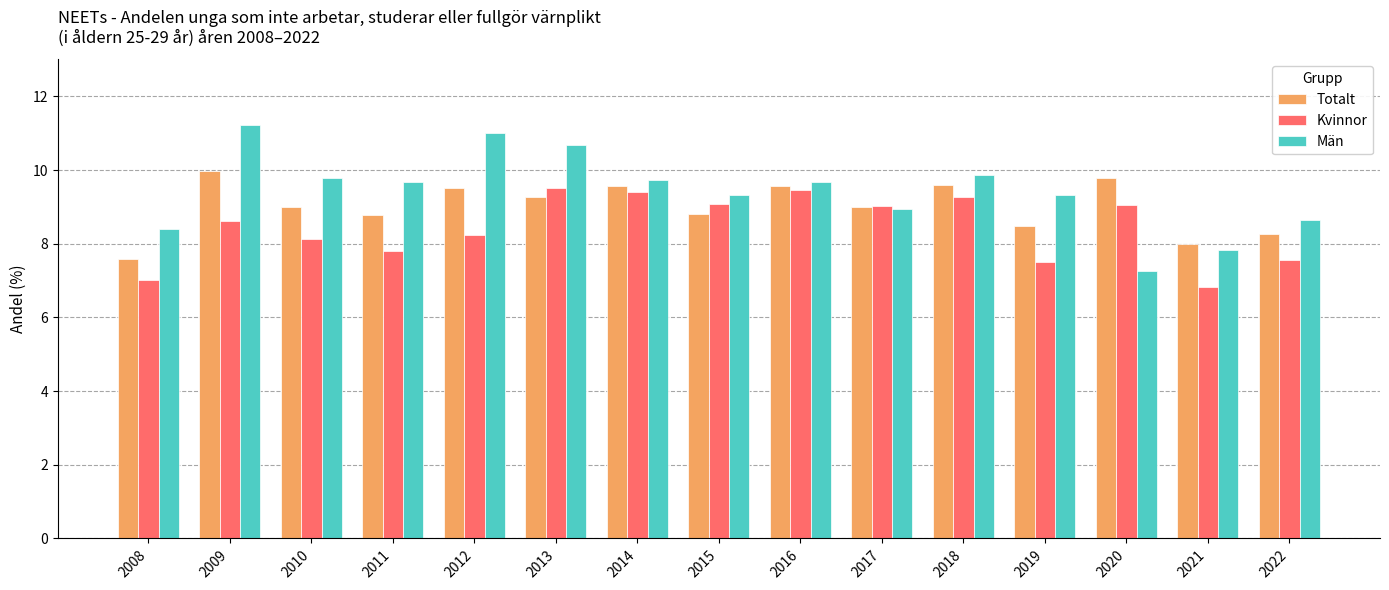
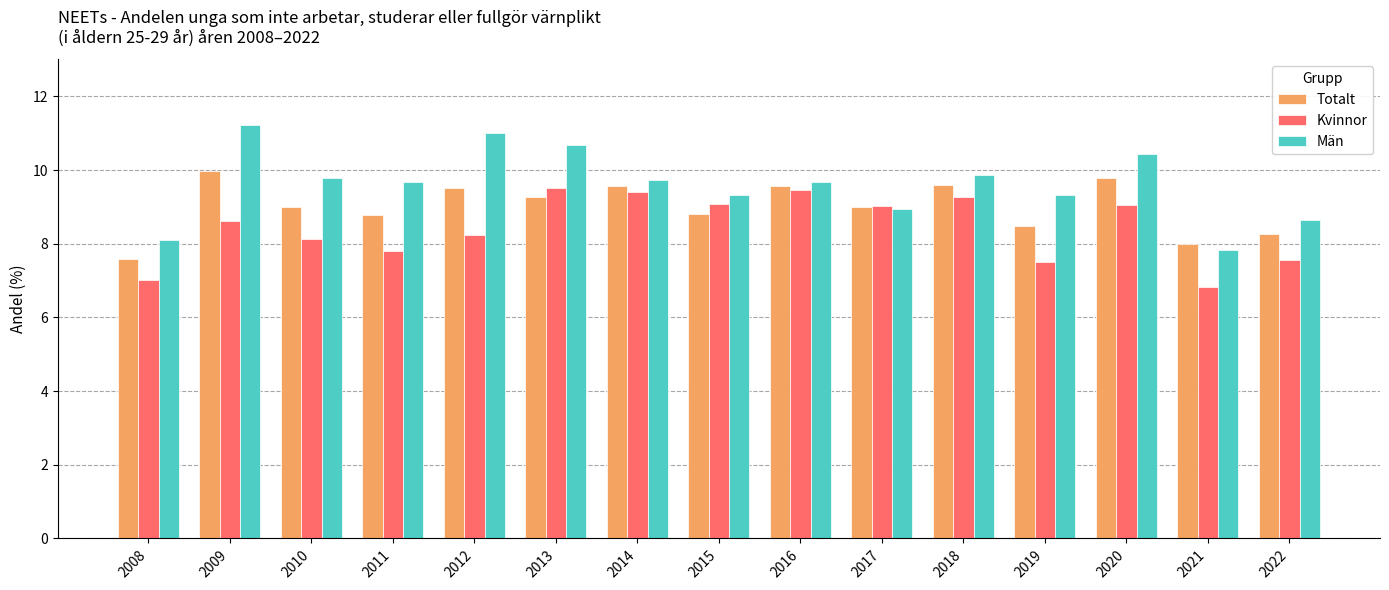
Män, 2008: 8.4 -> 8.1
Män, 2020: 7.3 -> 10.4
